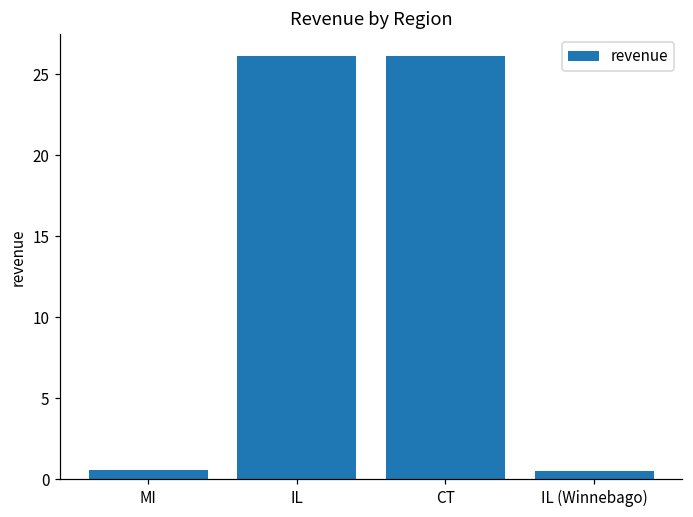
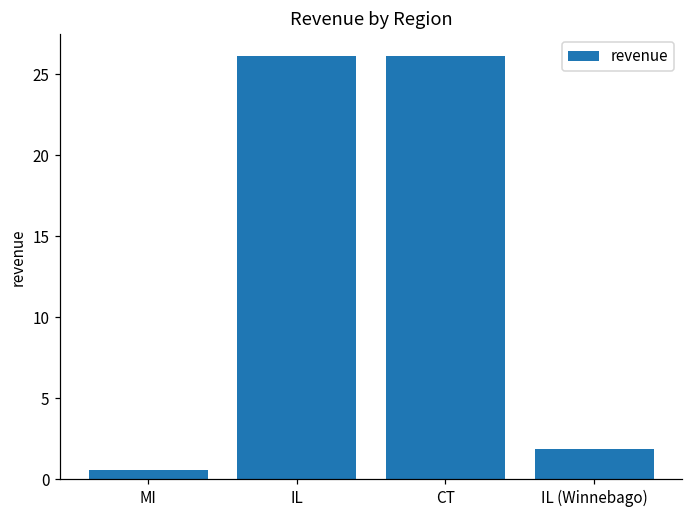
IL (Winnebago): 0.5 -> 1.9
